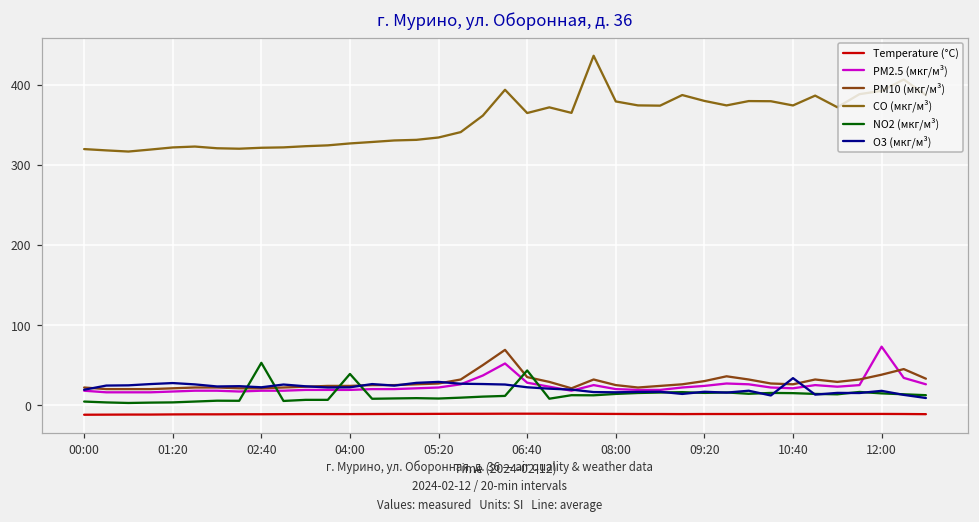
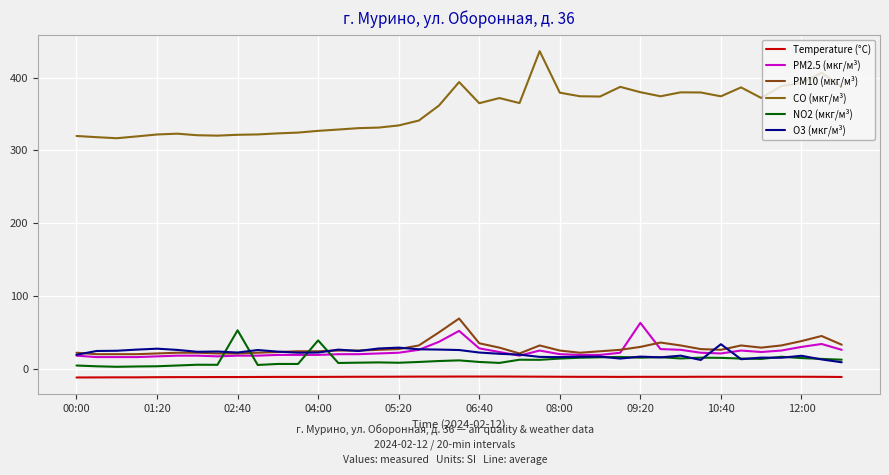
NO2 (мкг/м³), 06:40: 40 -> 10
PM2.5 (мкг/м³), 09:20: 20 -> 60
PM2.5 (мкг/м³), 12:00: 70 -> 30
